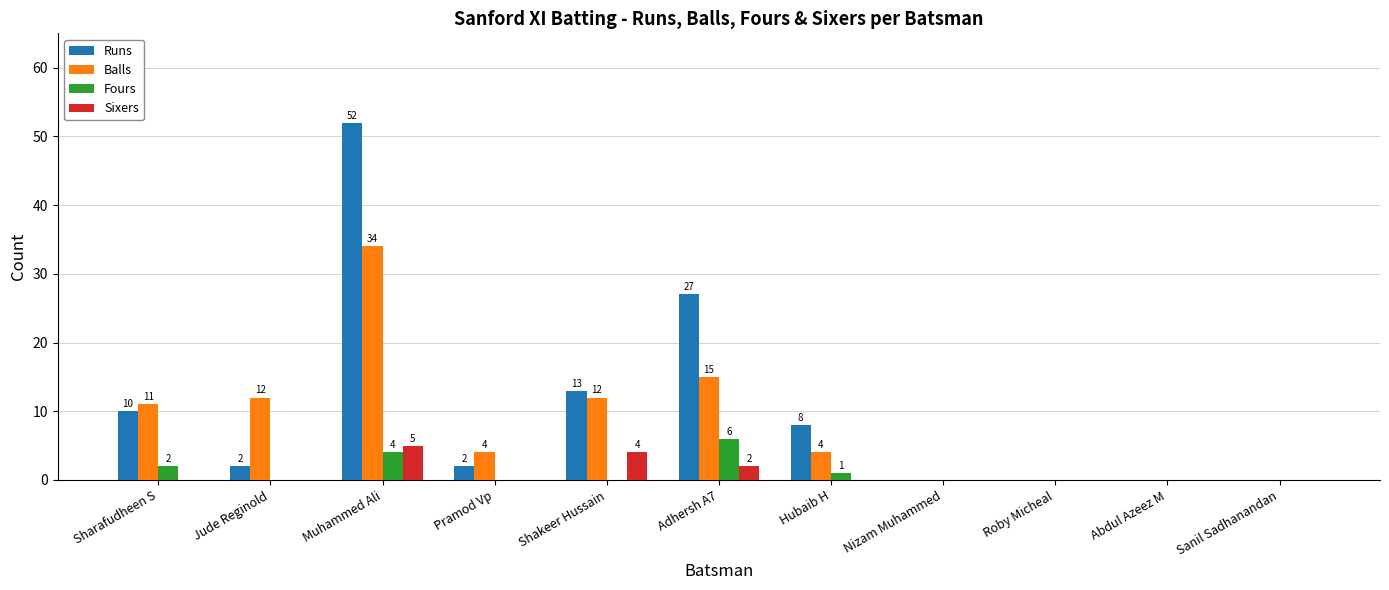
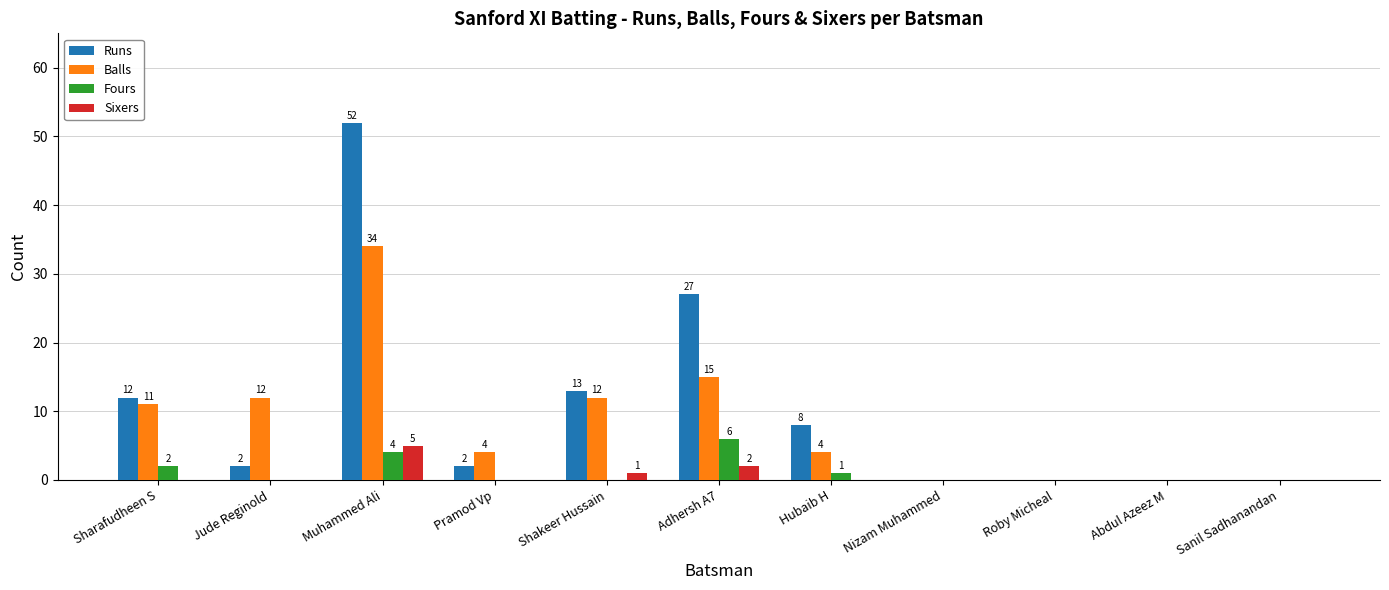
Runs, Sharafudheen S: 10 -> 12
Sixers, Shakeer Hussain: 4 -> 1
